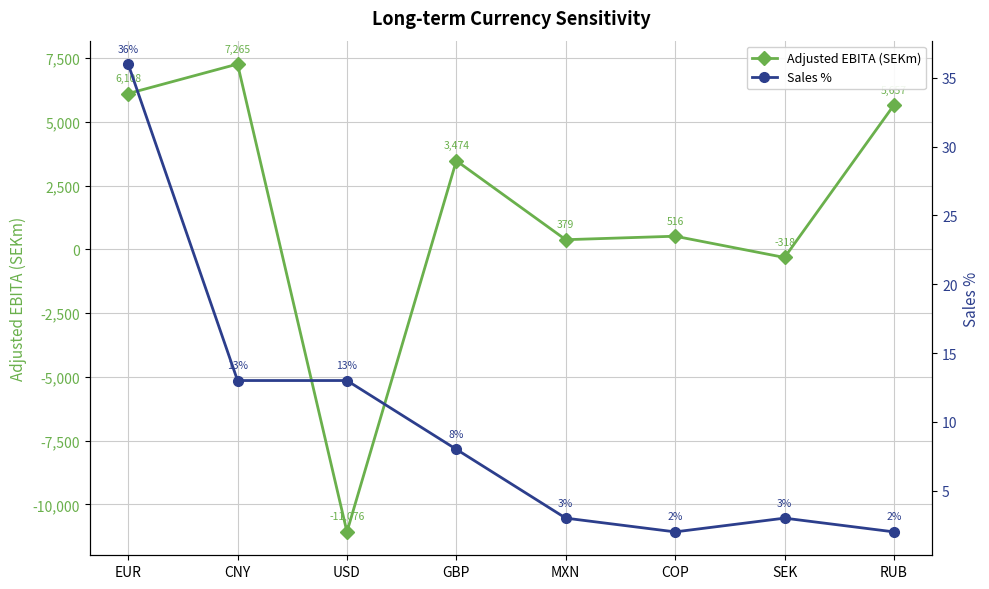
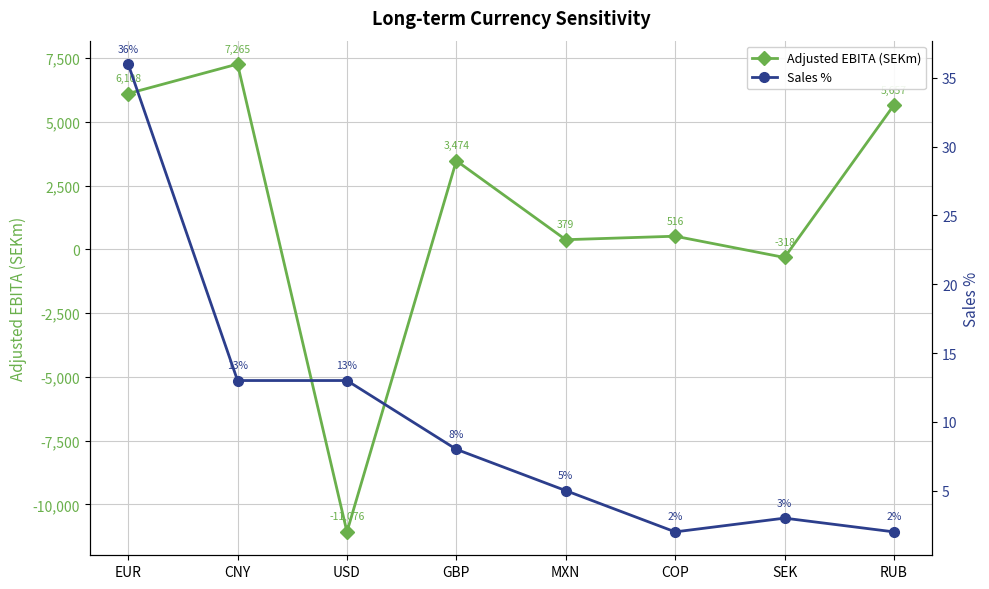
Sales %, MXN: 3% -> 5%
